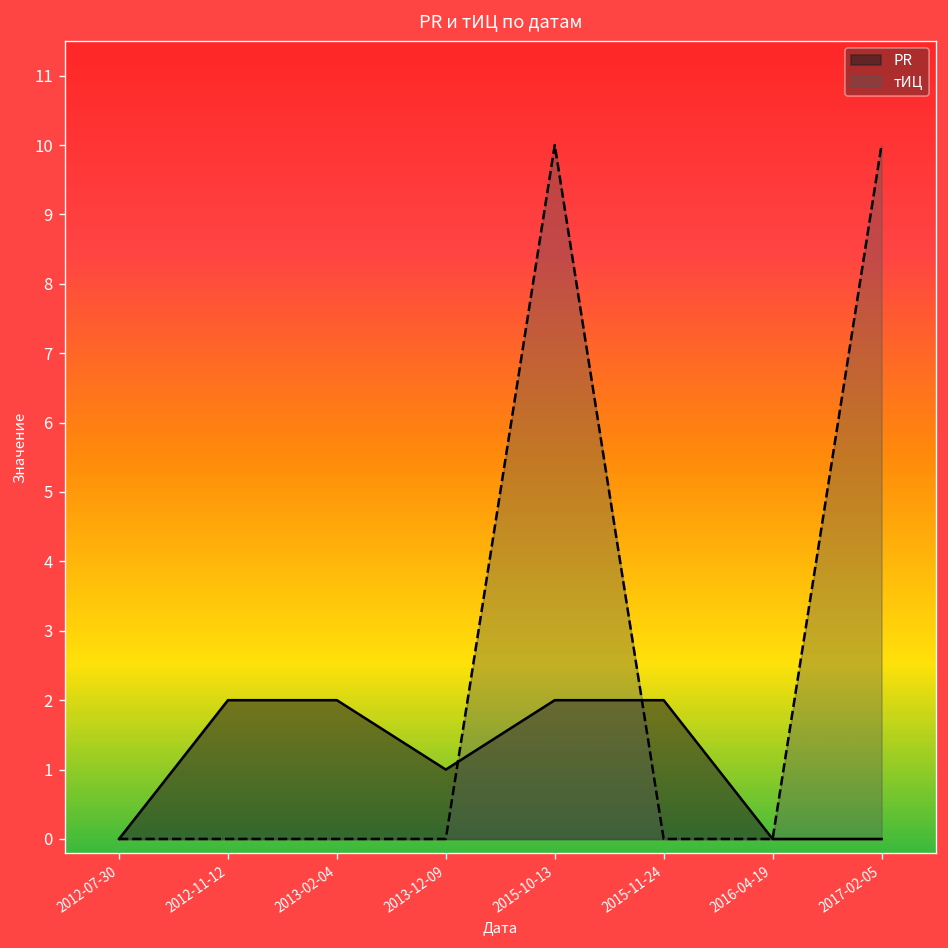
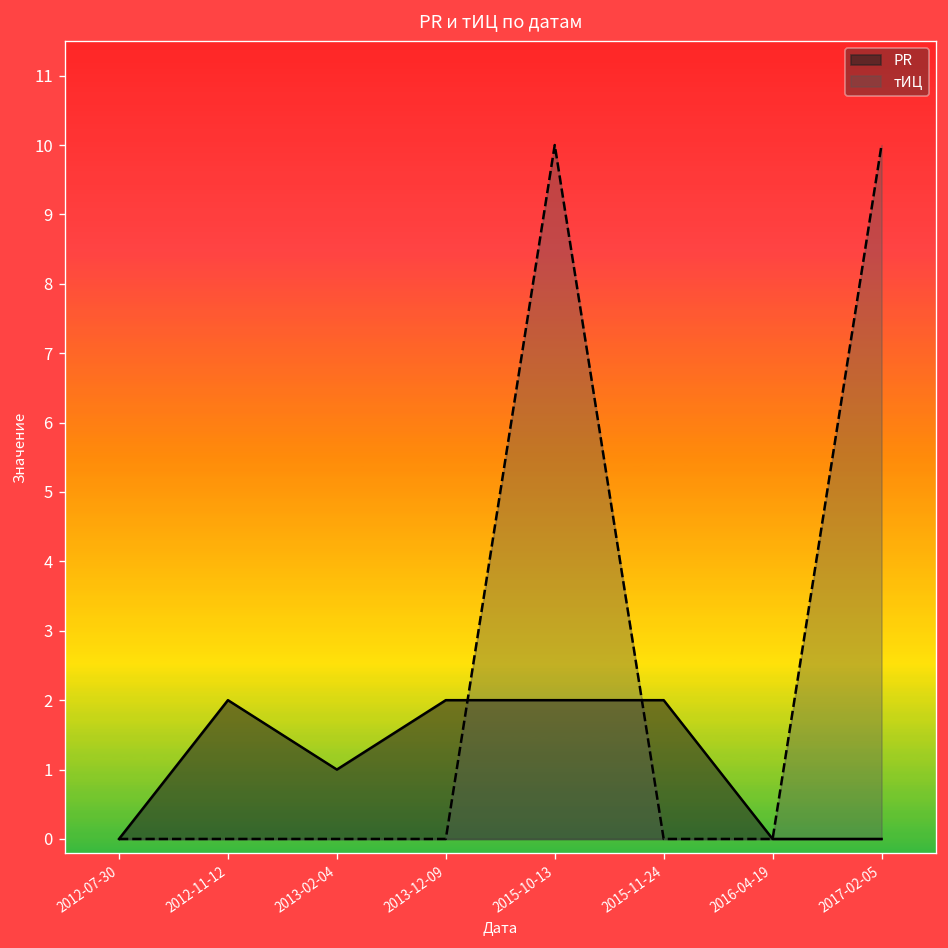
PR, 2013-02-04: 2 -> 1
PR, 2013-12-09: 1 -> 2
